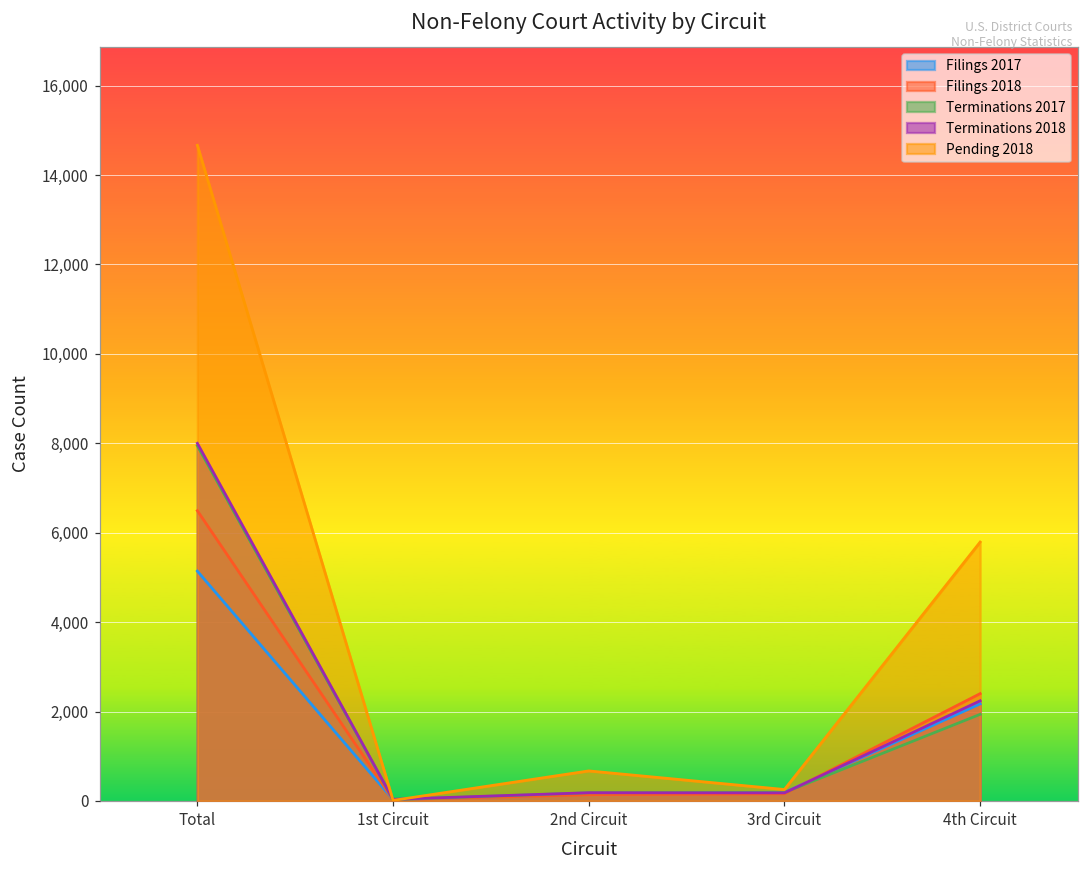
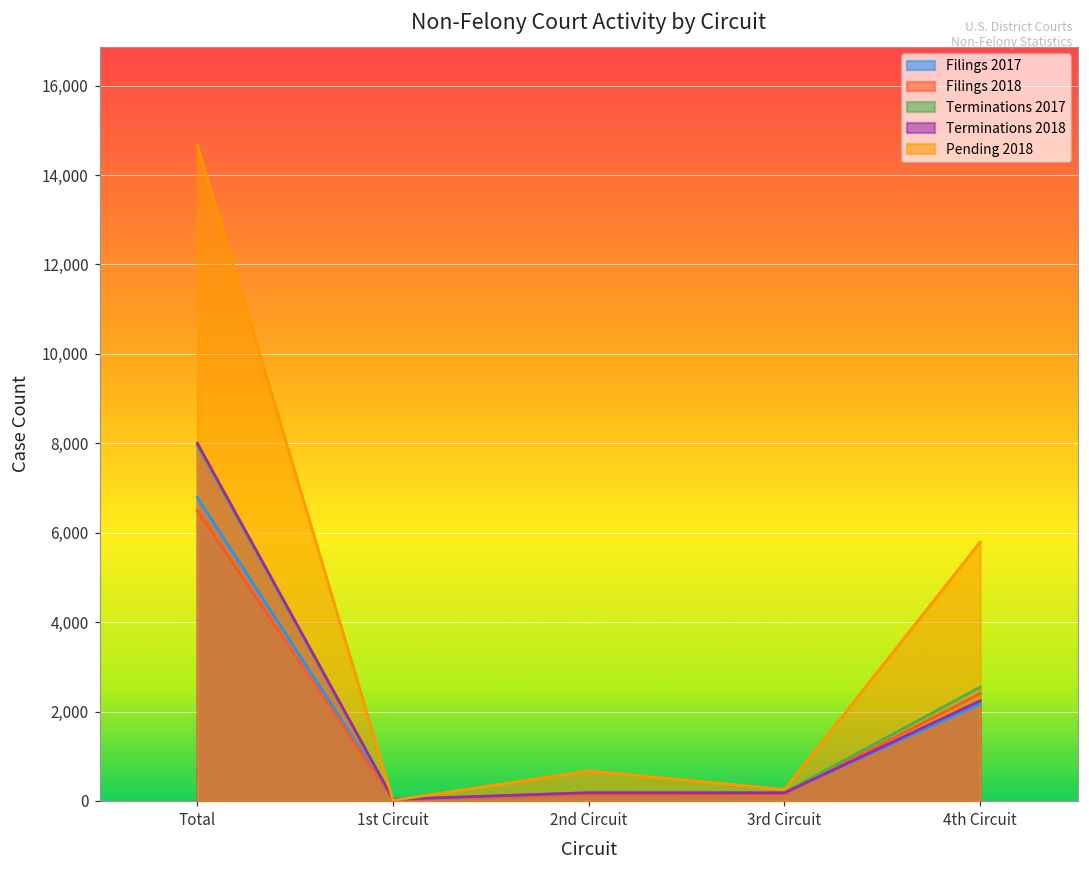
Filings 2017, Total: 5,100 -> 6,800
Terminations 2017, 4th Circuit: 1,900 -> 2,500
